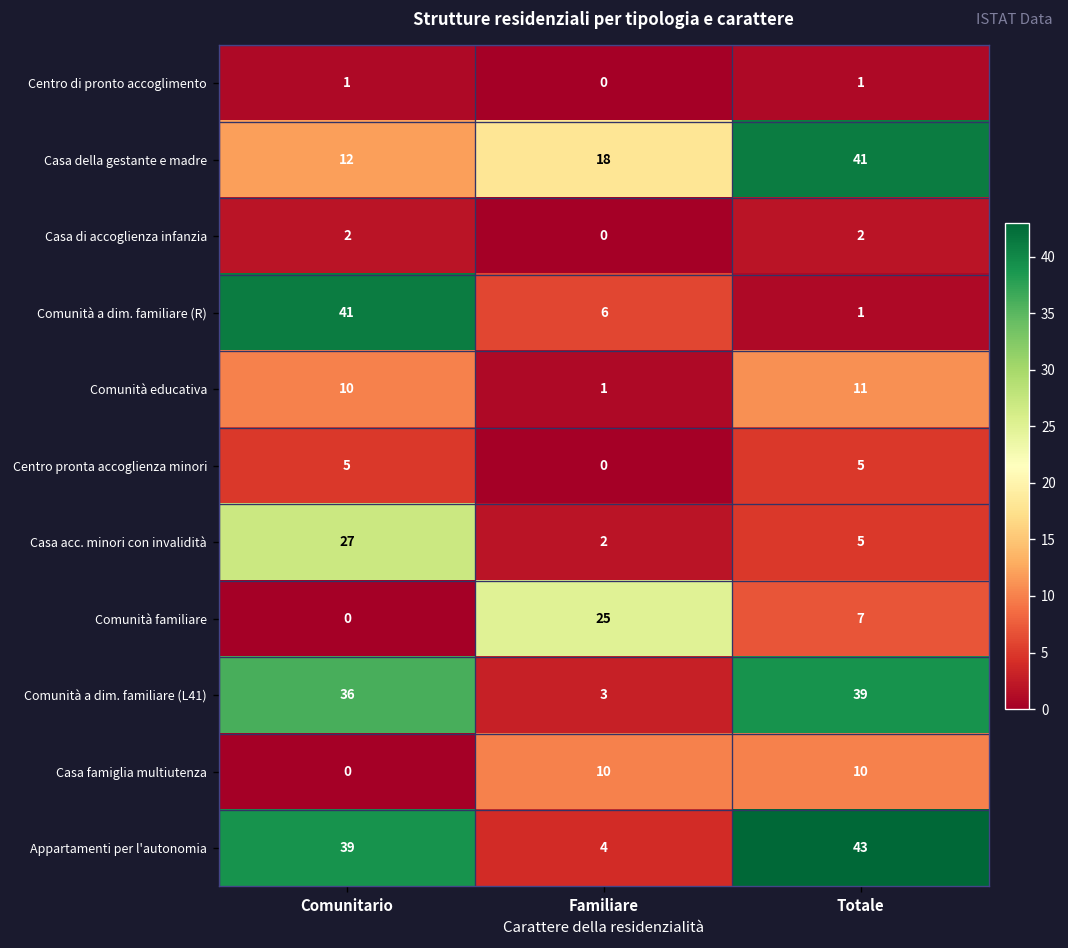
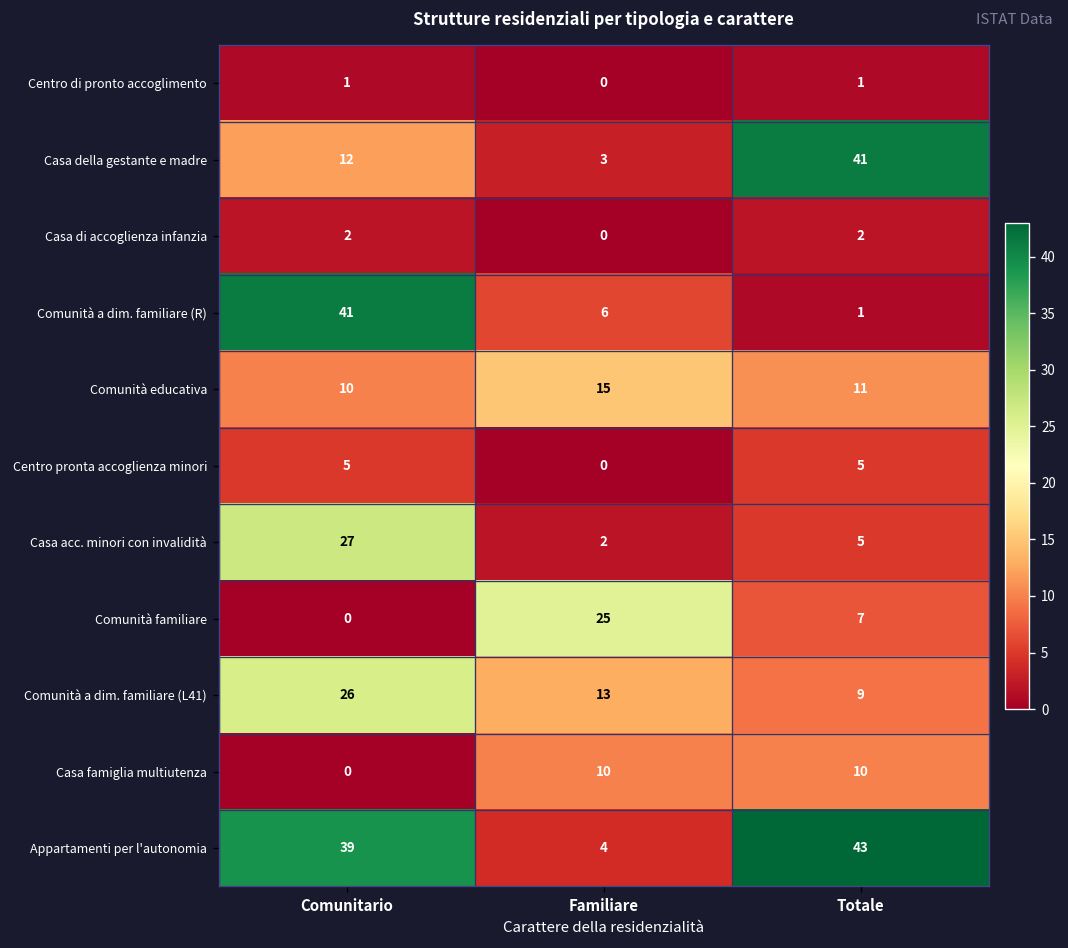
Casa della gestante e madre, Familiare: 18 -> 3
Comunità educativa, Familiare: 1 -> 15
Comunità a dim. familiare (L41), Comunitario: 36 -> 26
Comunità a dim. familiare (L41), Familiare: 3 -> 13
Comunità a dim. familiare (L41), Totale: 39 -> 9
